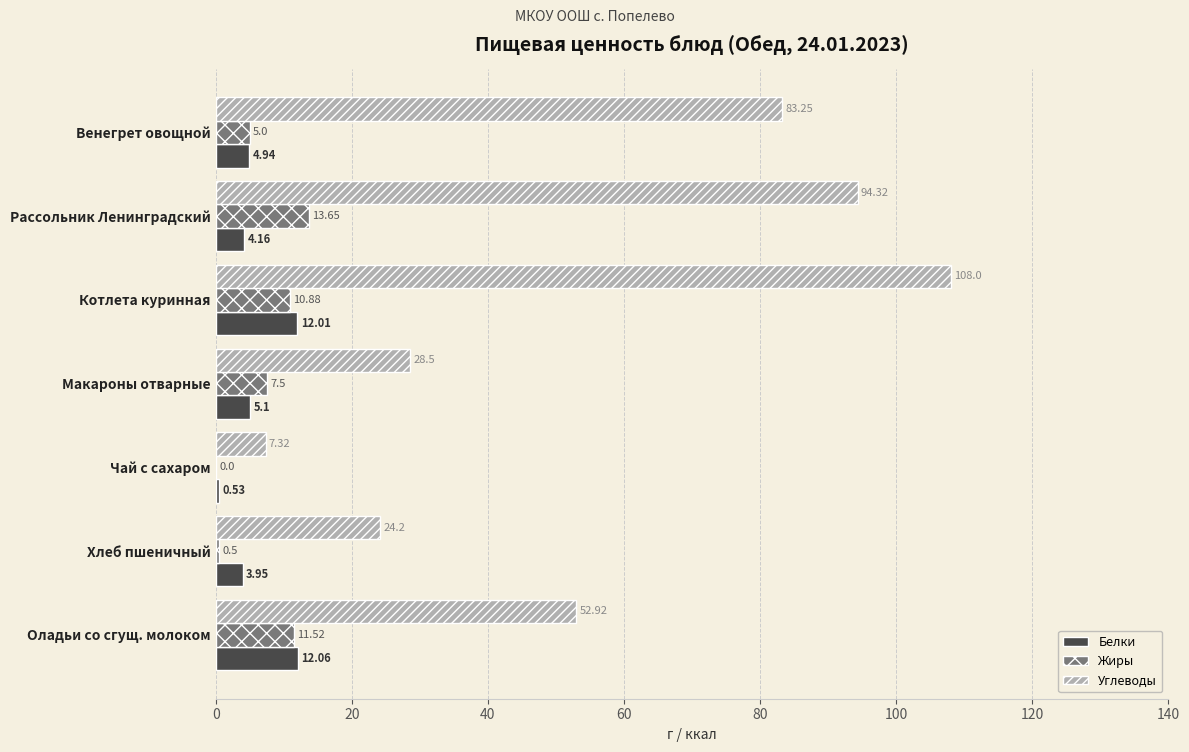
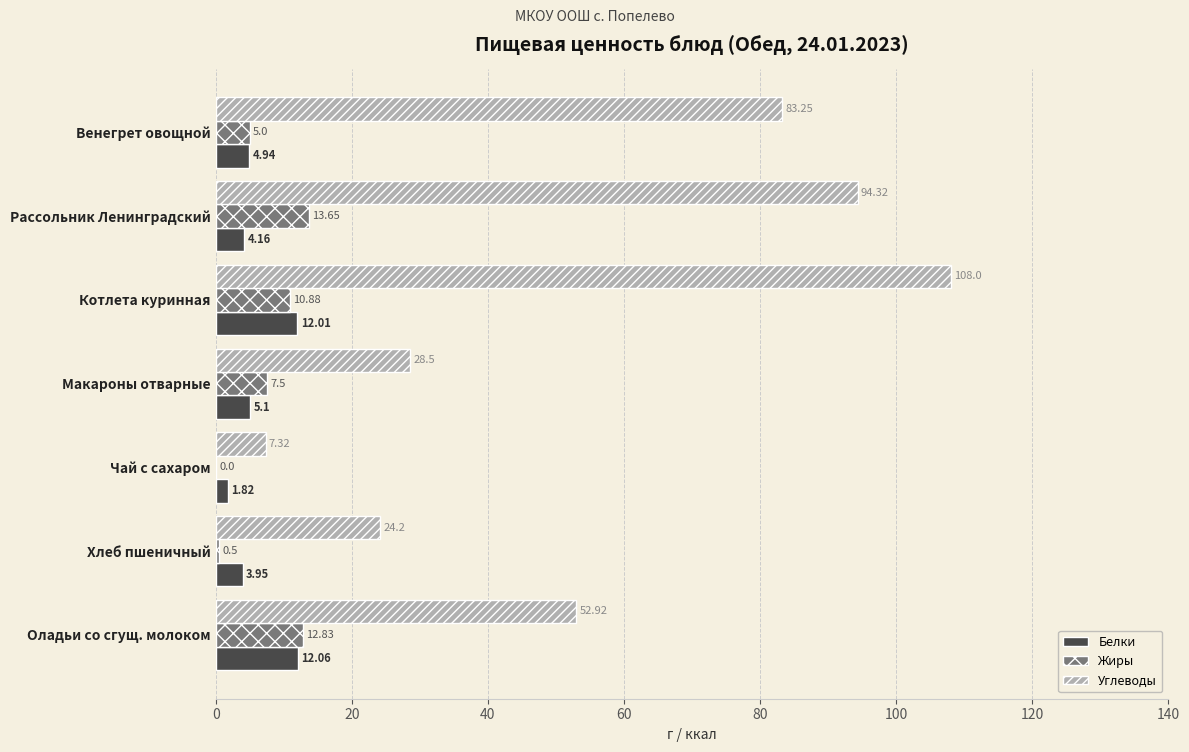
Белки, Чай с сахаром: 0.53 -> 1.82
Жиры, Оладьи со сгущ. молоком: 11.52 -> 12.83
